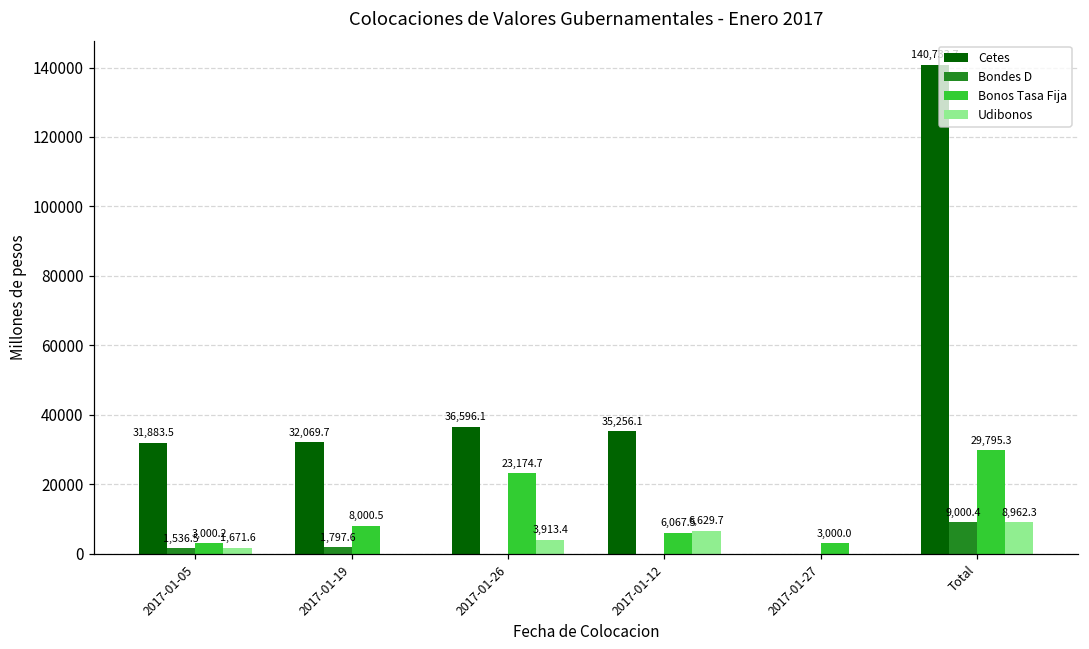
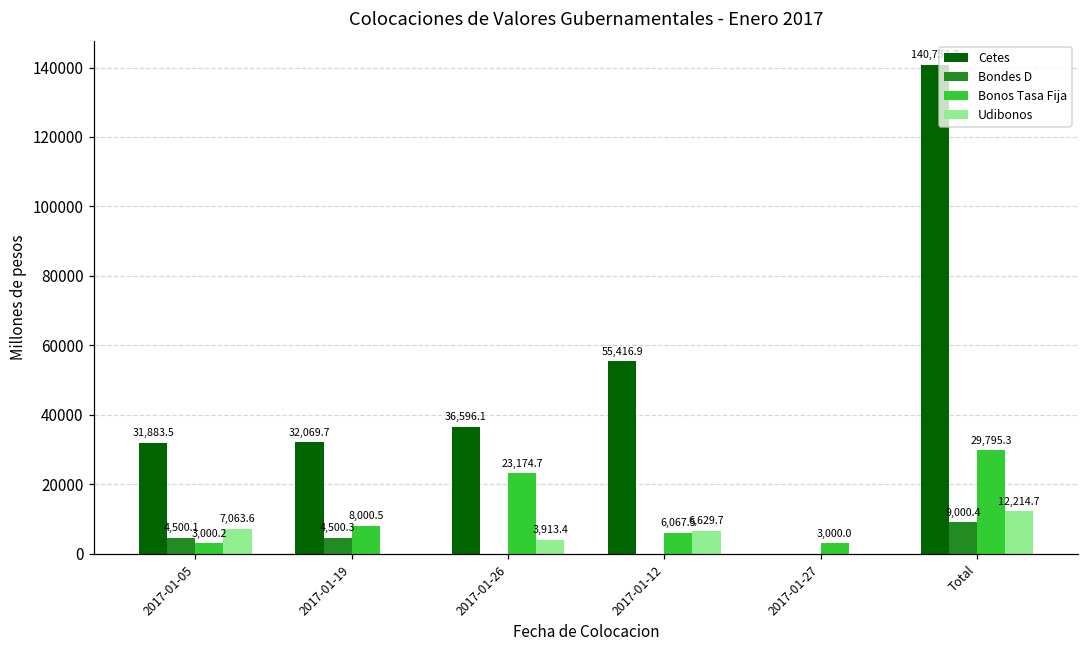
Bondes D, 2017-01-05: 1,536.5 -> 4,500.1
Udibonos, 2017-01-05: 1,671.6 -> 7,063.6
Bondes D, 2017-01-19: 1,797.6 -> 4,500.3
Cetes, 2017-01-12: 35,256.1 -> 55,416.9
Udibonos, Total: 8,962.3 -> 12,214.7
